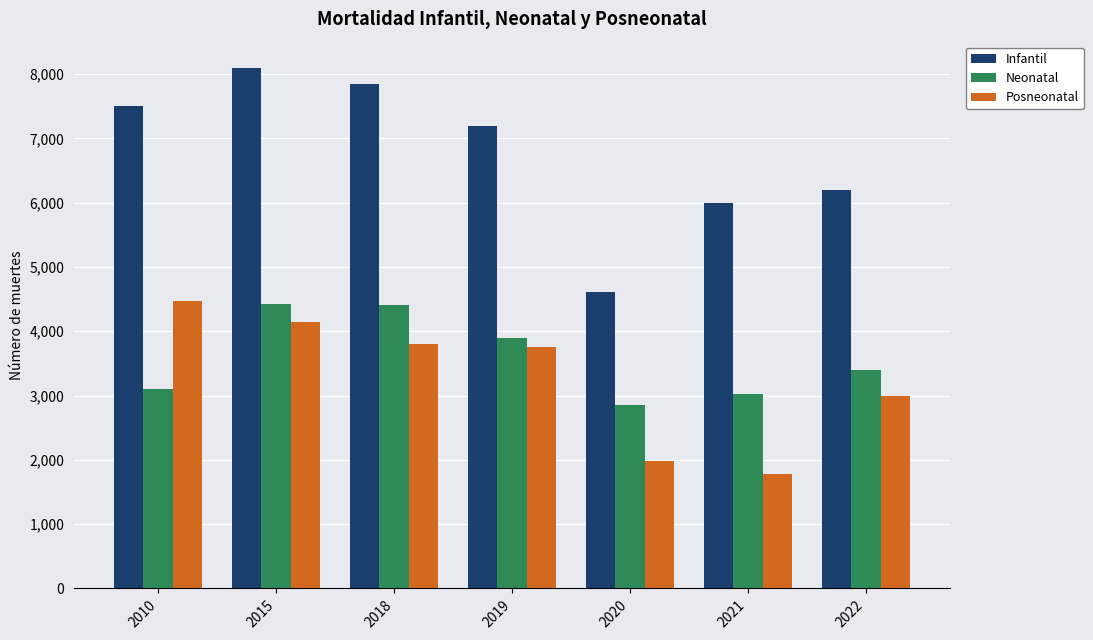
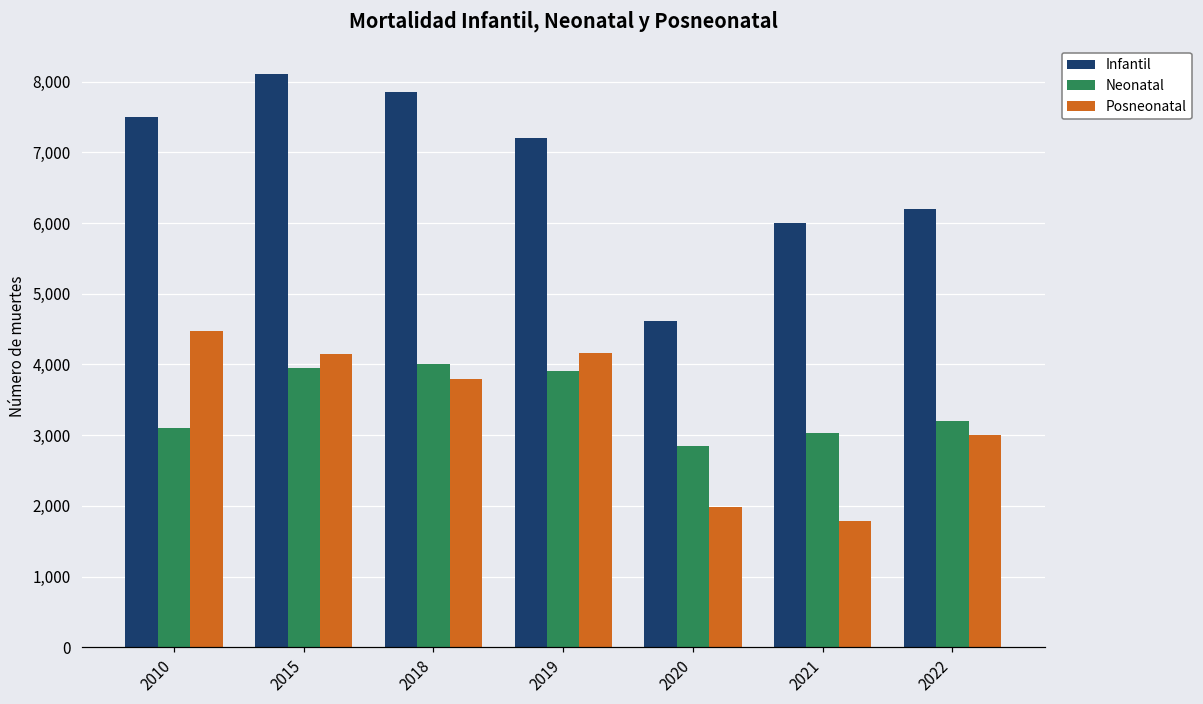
Neonatal, 2015: 4,400 -> 4,000
Neonatal, 2018: 4,400 -> 4,000
Posneonatal, 2019: 3,800 -> 4,200
Neonatal, 2022: 3,400 -> 3,200
